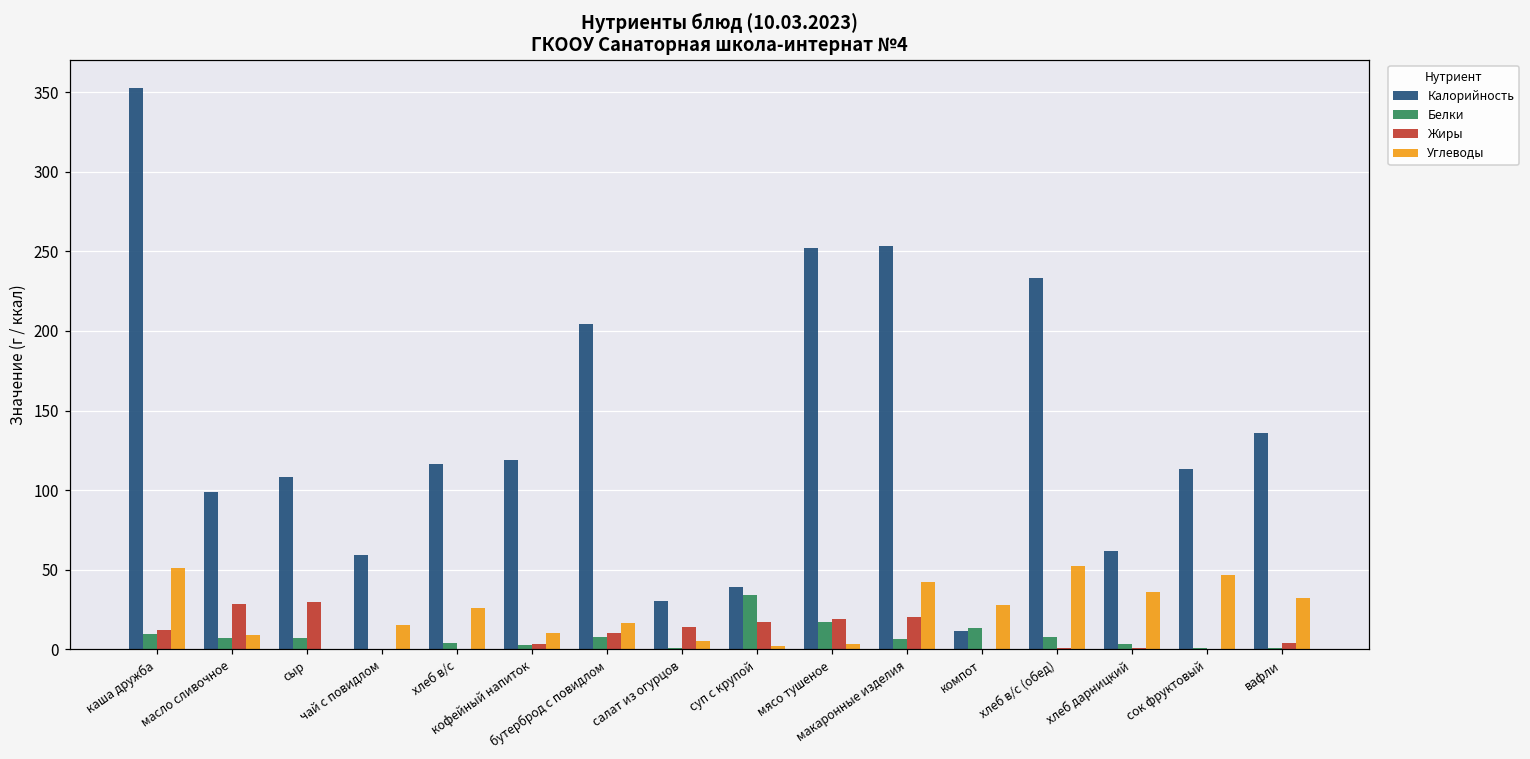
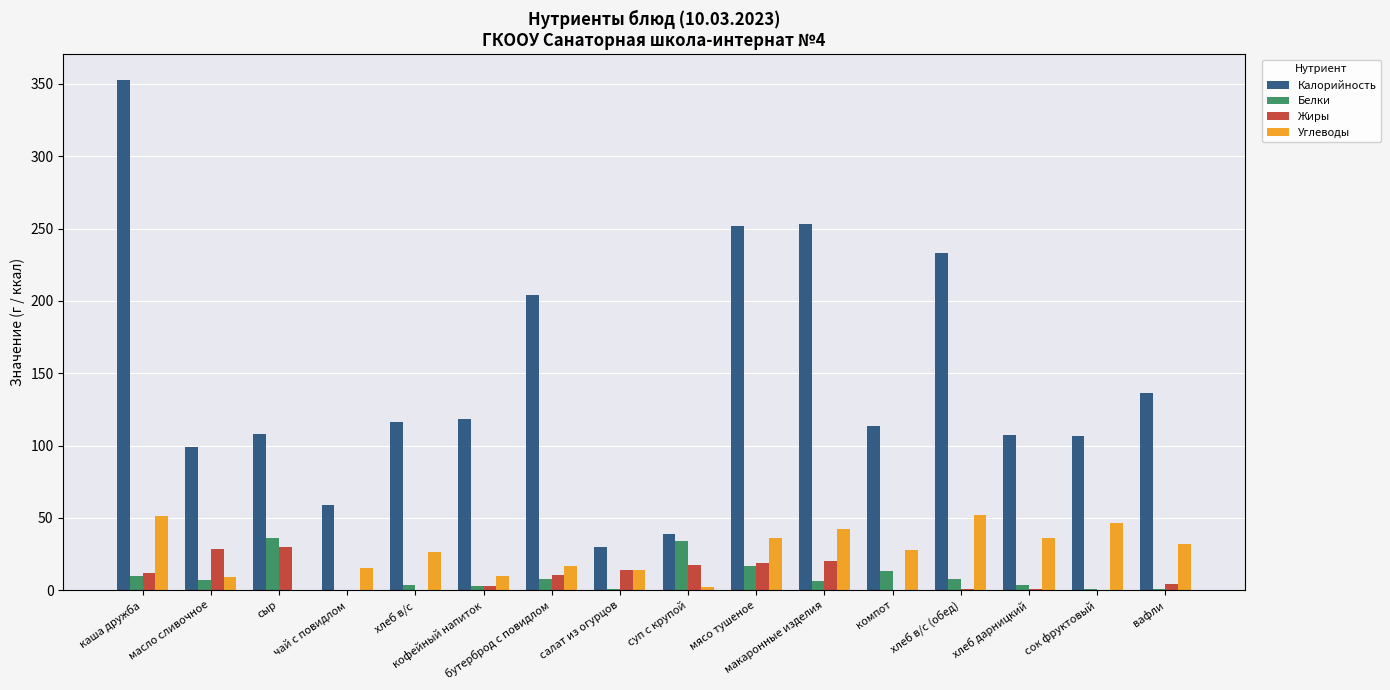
Белки, сыр: 7 -> 36
Углеводы, салат из огурцов: 5 -> 14
Углеводы, мясо тушеное: 3 -> 36
Калорийность, компот: 12 -> 114
Калорийность, хлеб дарницкий: 62 -> 108
Калорийность, сок фруктовый: 114 -> 107
